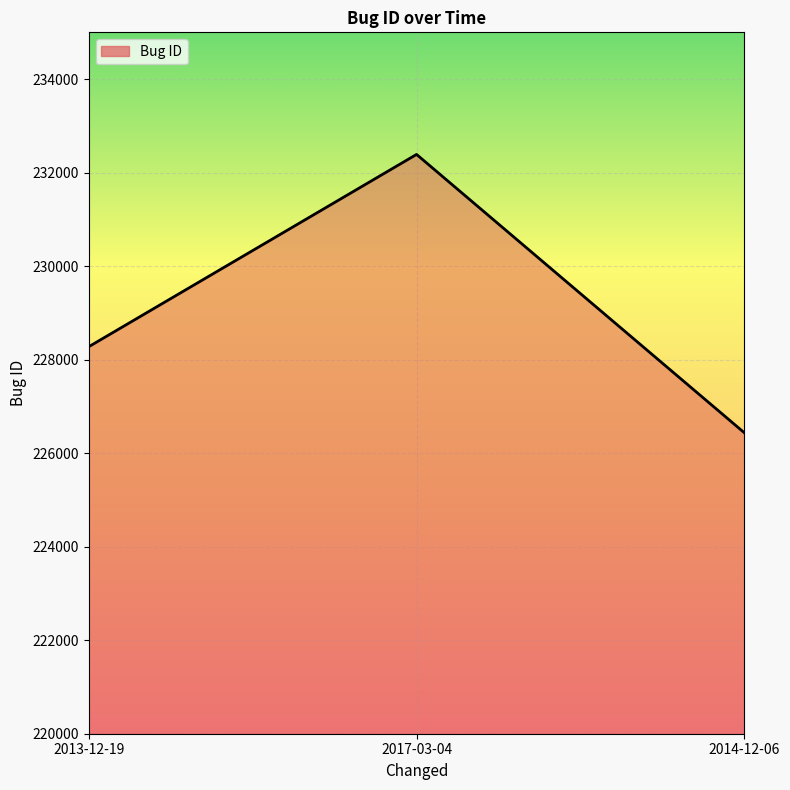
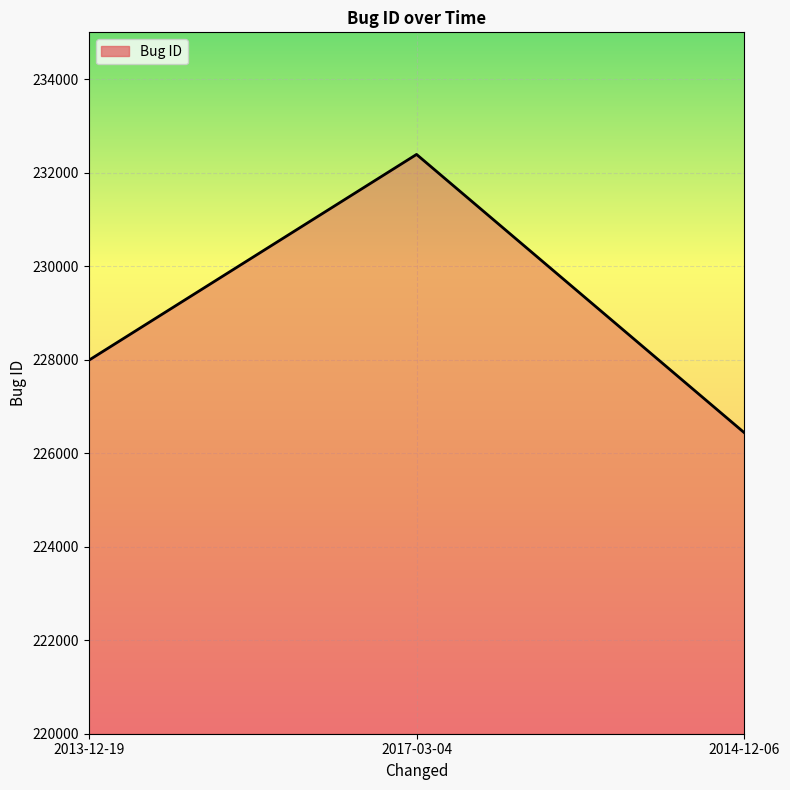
2013-12-19: 228300 -> 228000
